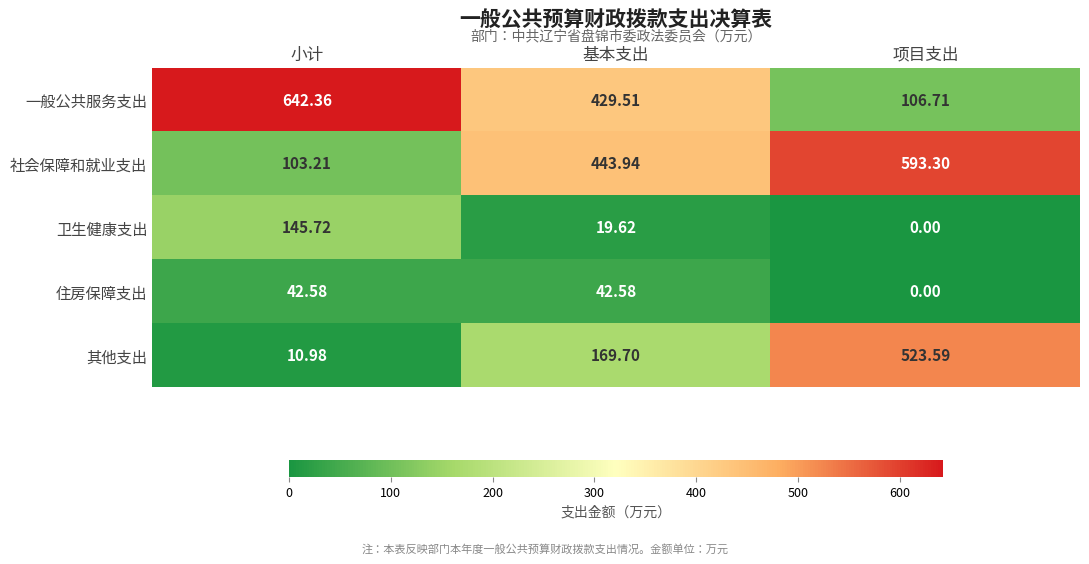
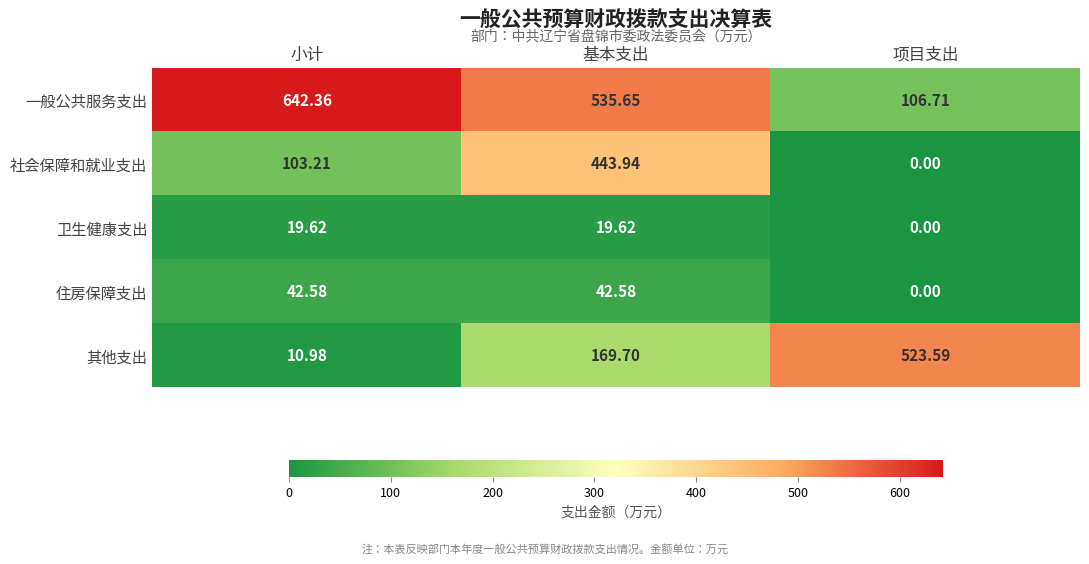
一般公共服务支出, 基本支出: 429.51 -> 535.65
社会保障和就业支出, 项目支出: 593.30 -> 0.00
卫生健康支出, 小计: 145.72 -> 19.62
